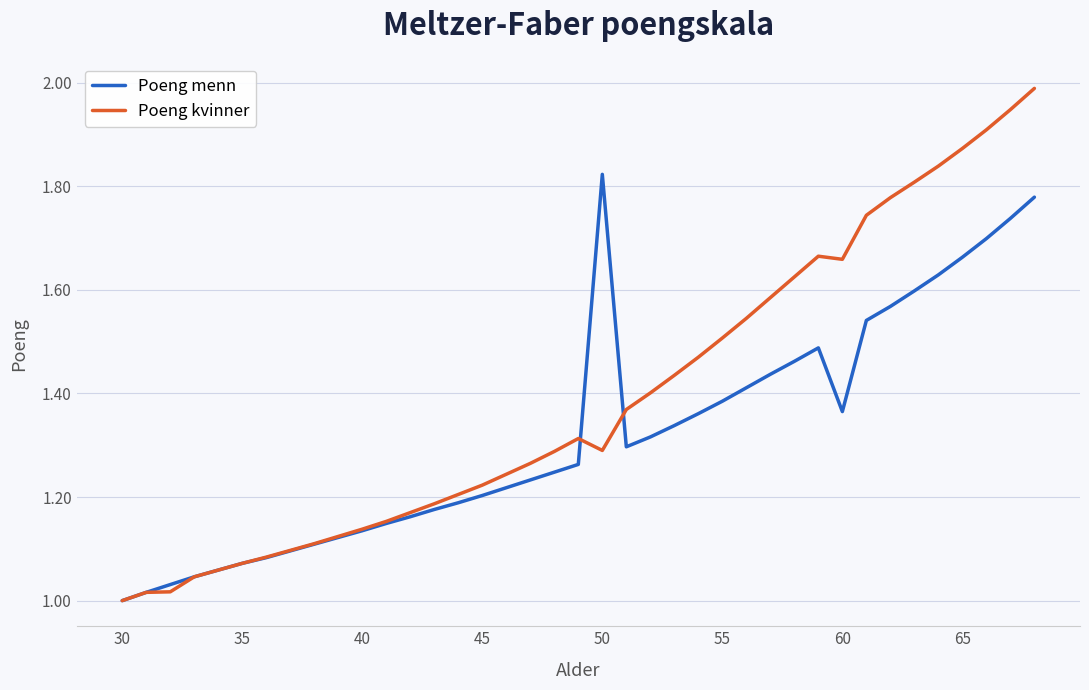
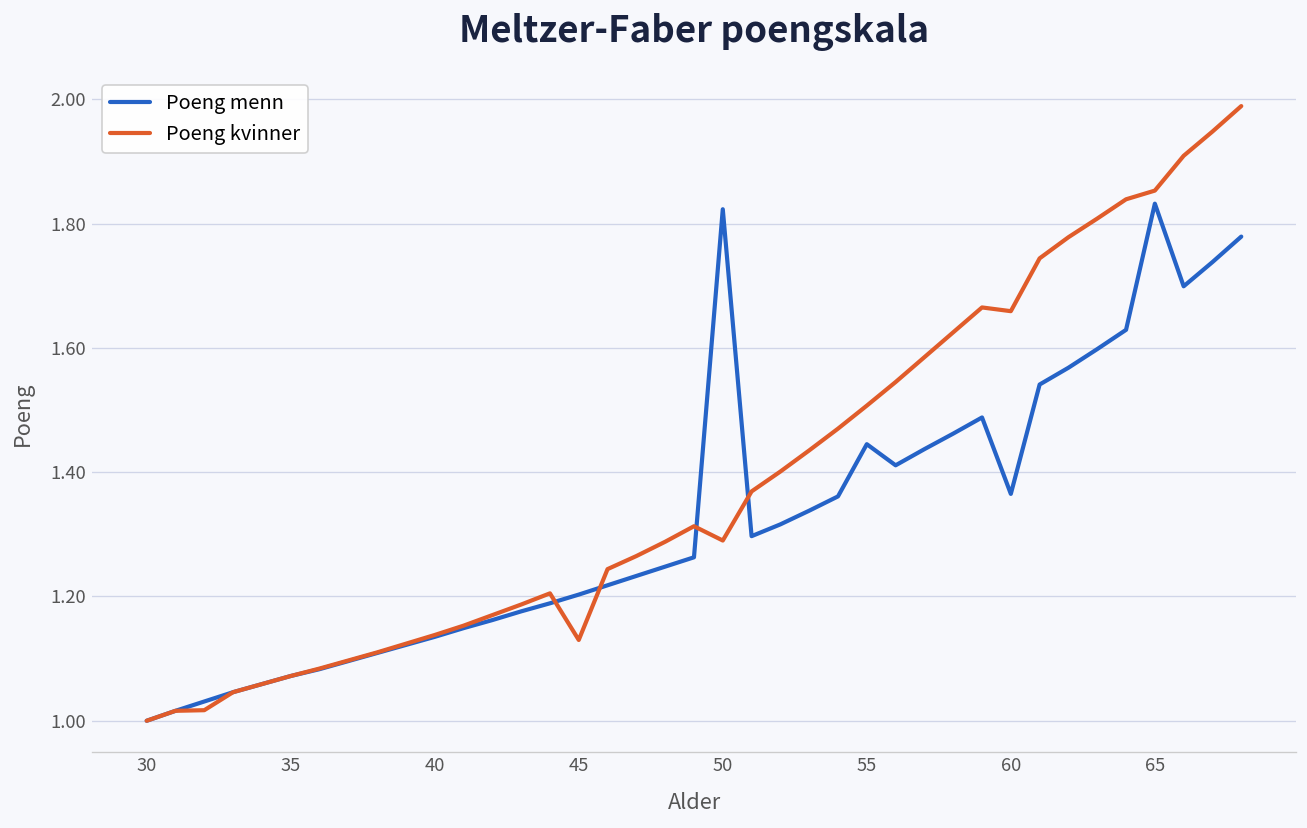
Poeng kvinner, 45: 1.22 -> 1.13
Poeng menn, 55: 1.39 -> 1.45
Poeng menn, 65: 1.66 -> 1.83
Poeng kvinner, 65: 1.87 -> 1.85
